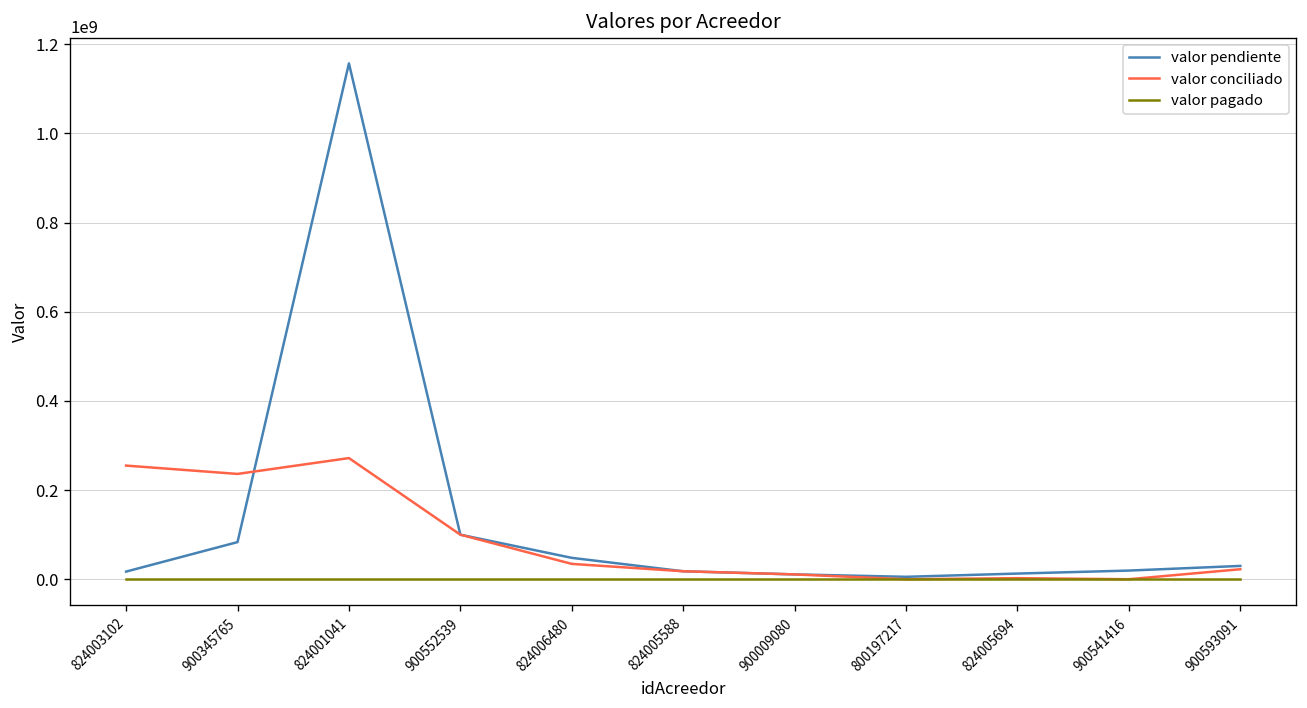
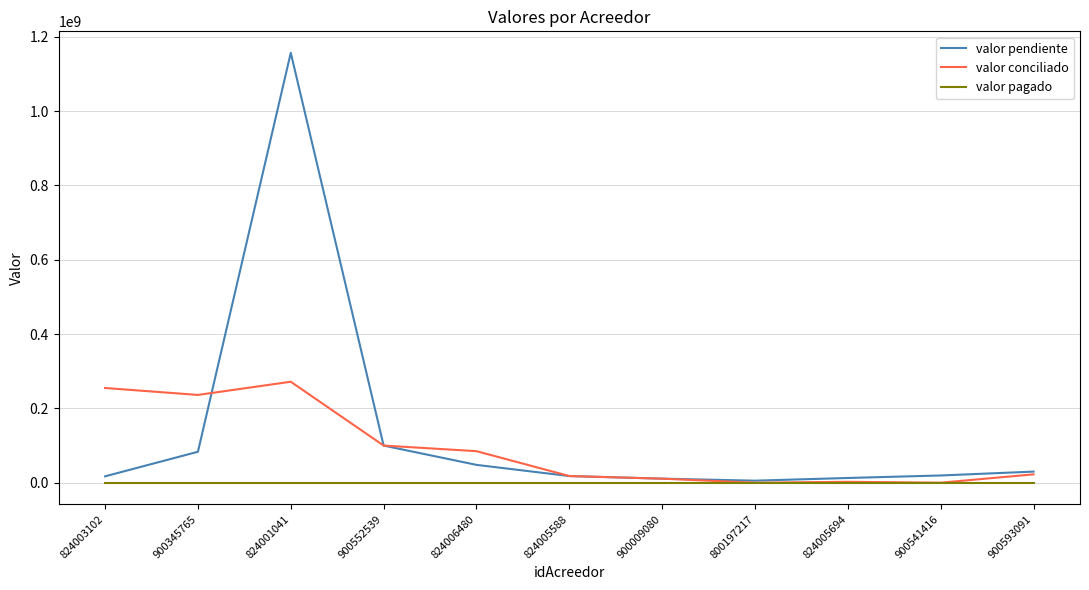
valor conciliado, 824006480: 30000000 -> 80000000
